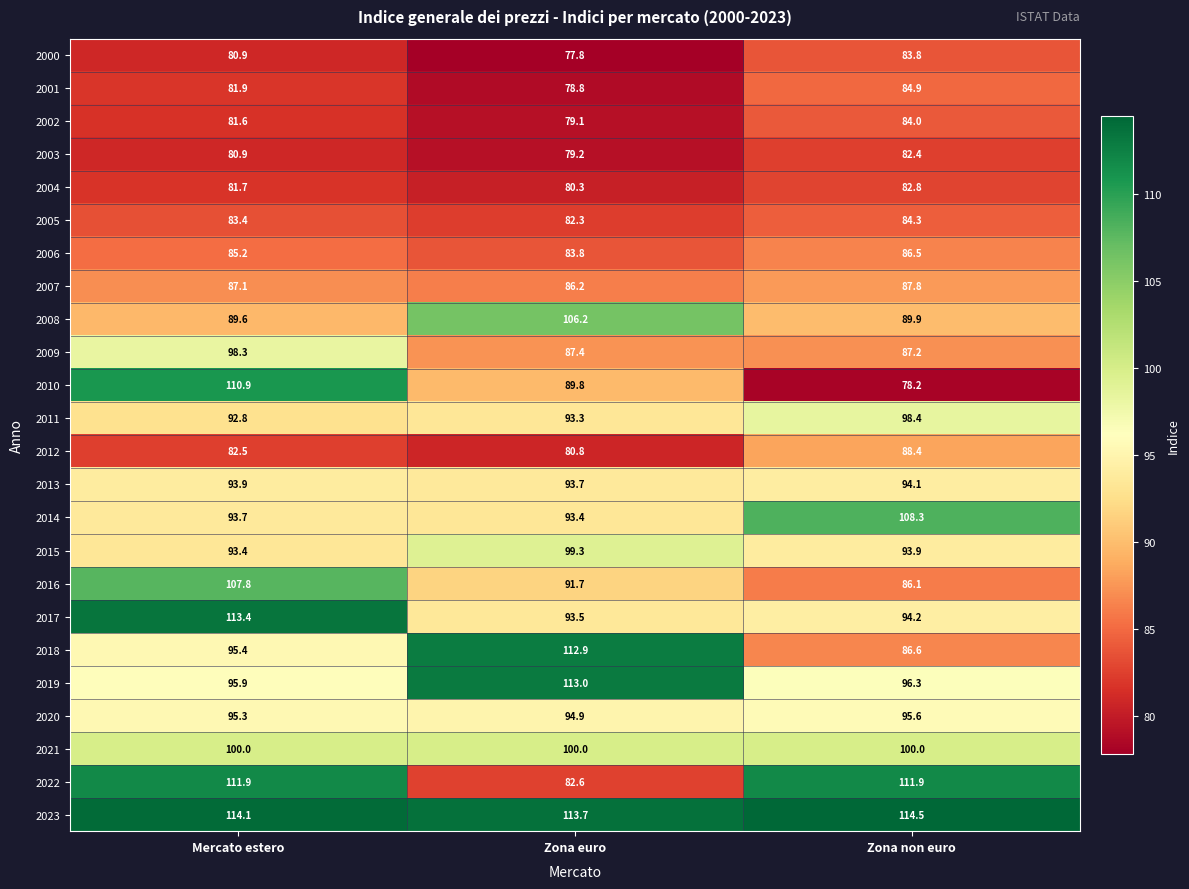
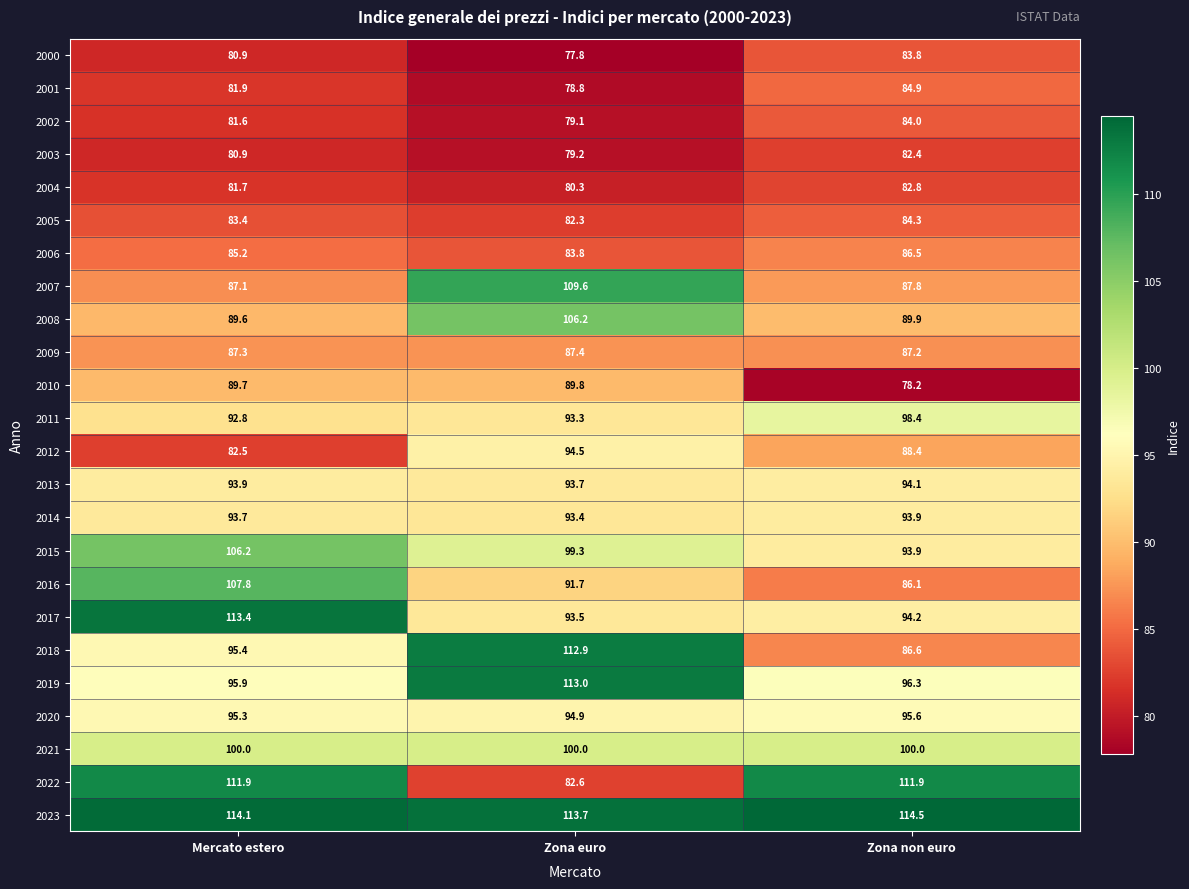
2007, Zona euro: 86.2 -> 109.6
2009, Mercato estero: 98.3 -> 87.3
2010, Mercato estero: 110.9 -> 89.7
2012, Zona euro: 80.8 -> 94.5
2014, Zona non euro: 108.3 -> 93.9
2015, Mercato estero: 93.4 -> 106.2
